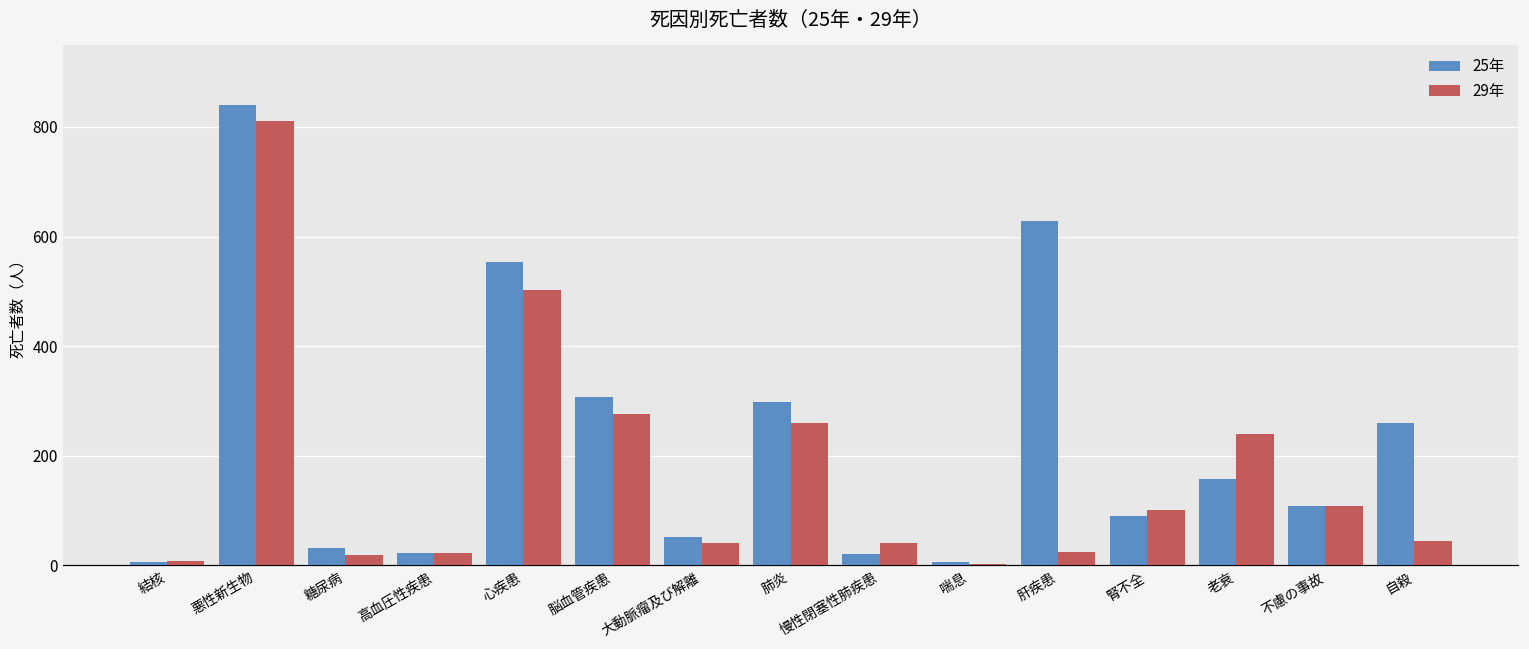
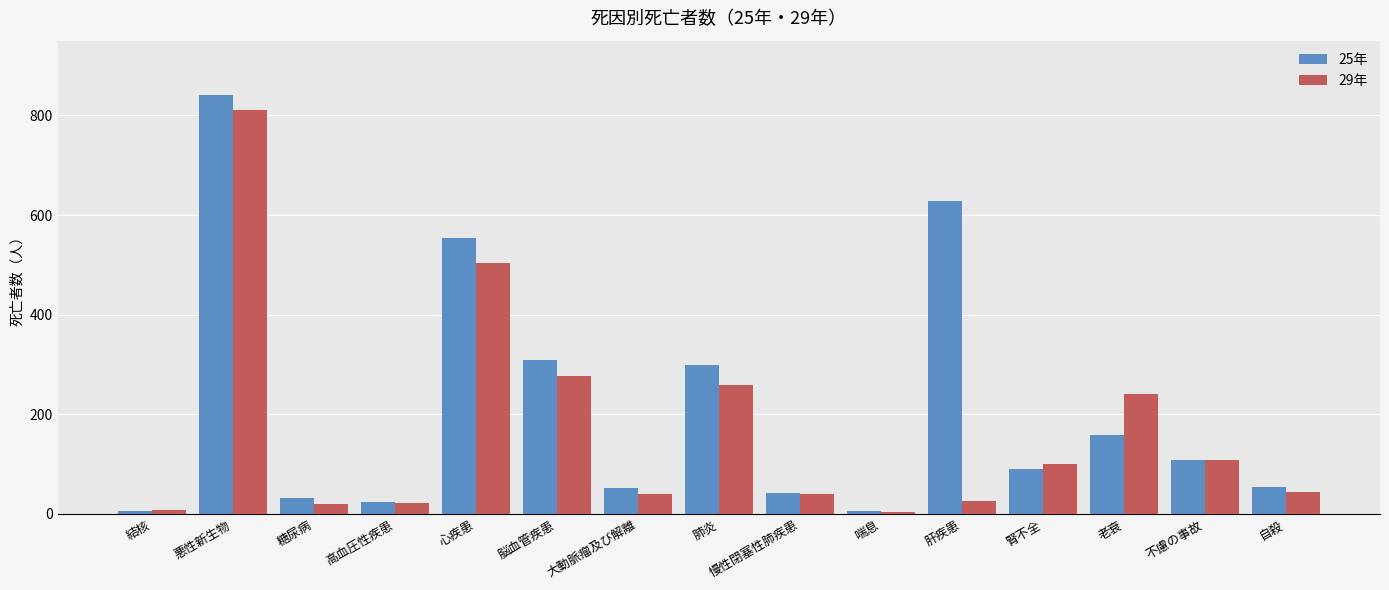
25年, 慢性閉塞性肺疾患: 20 -> 40
25年, 自殺: 260 -> 50
